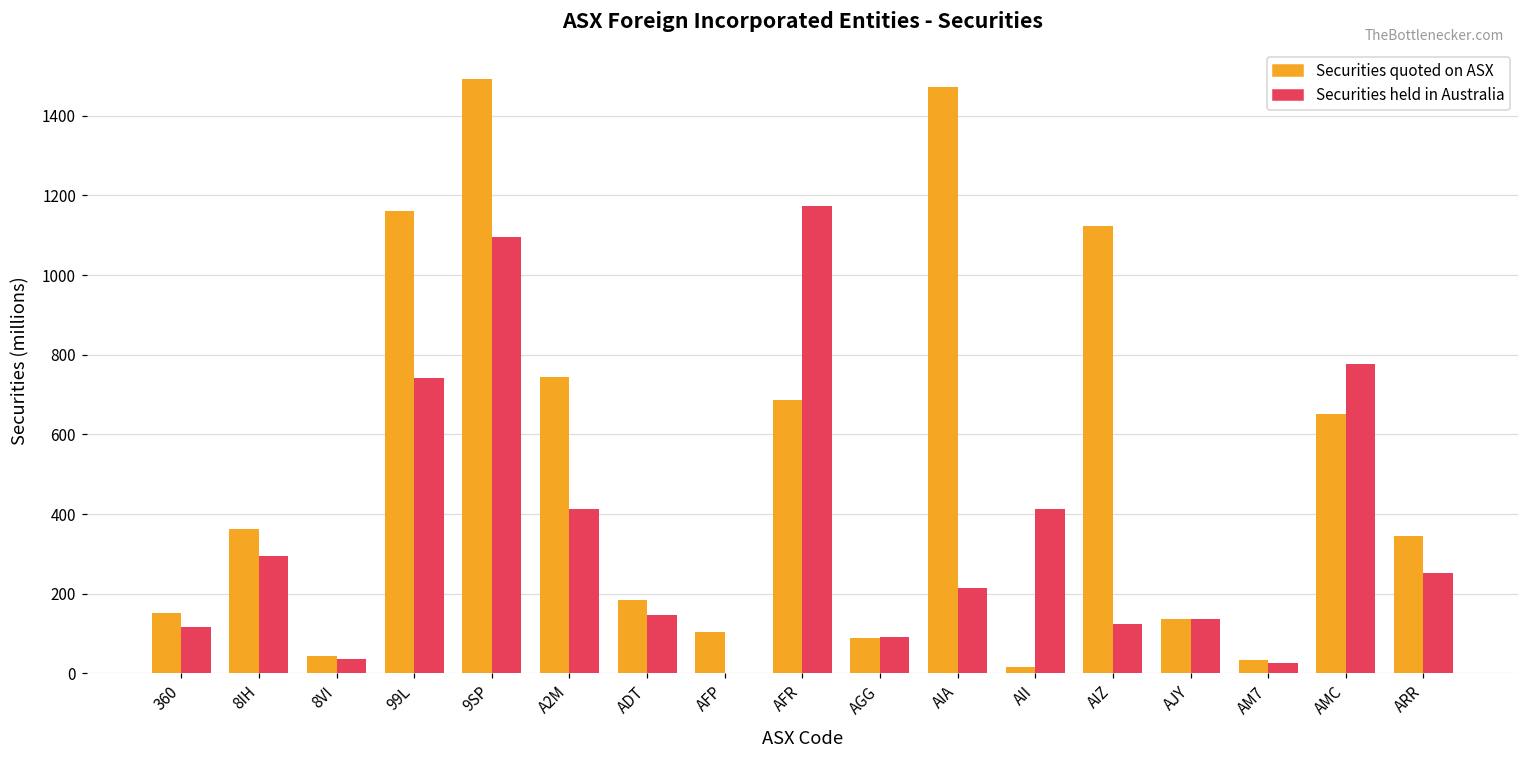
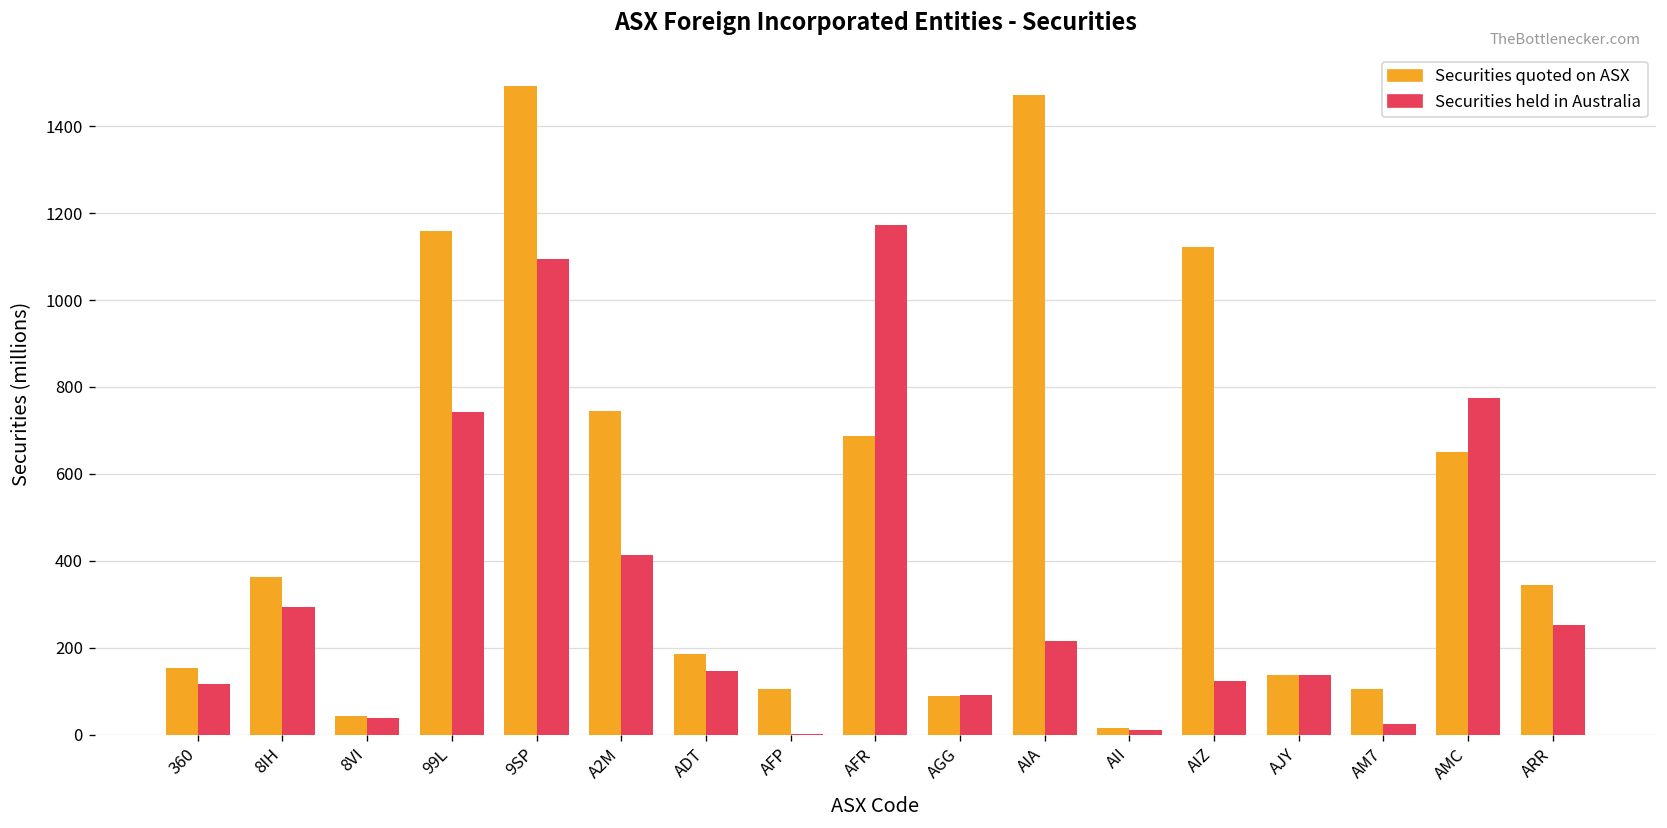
Securities held in Australia, AII: 410 -> 10
Securities quoted on ASX, AM7: 30 -> 100
